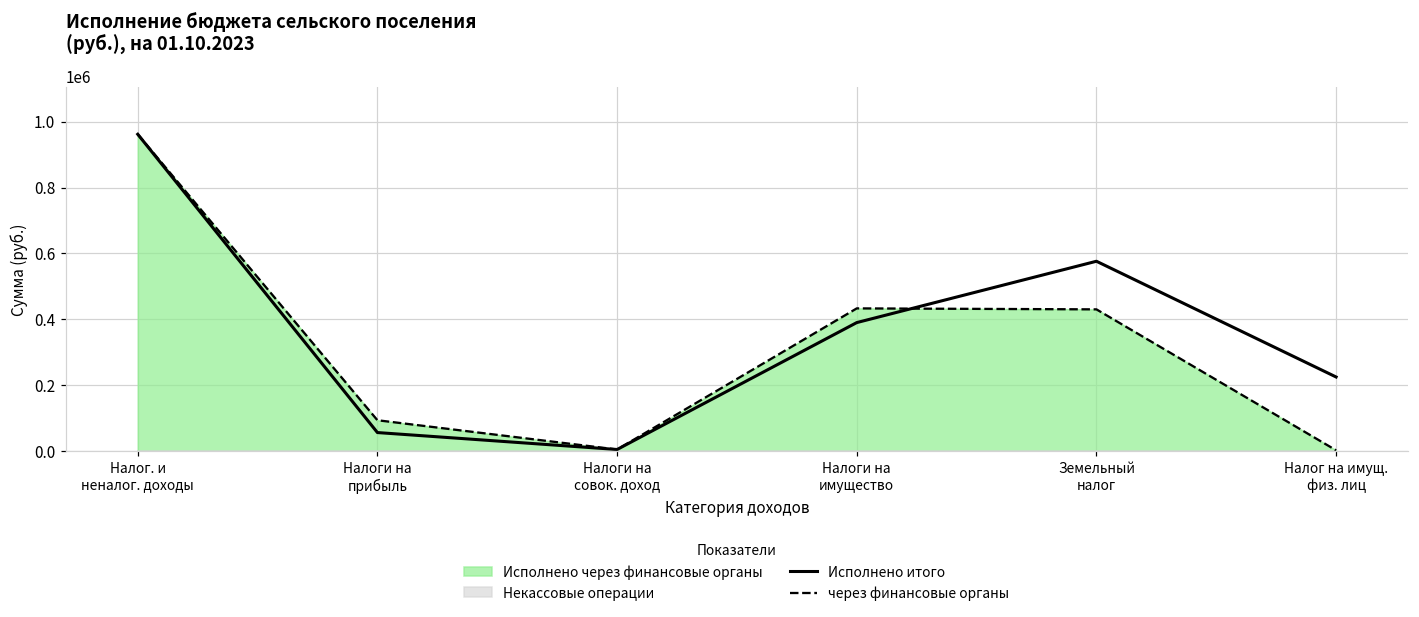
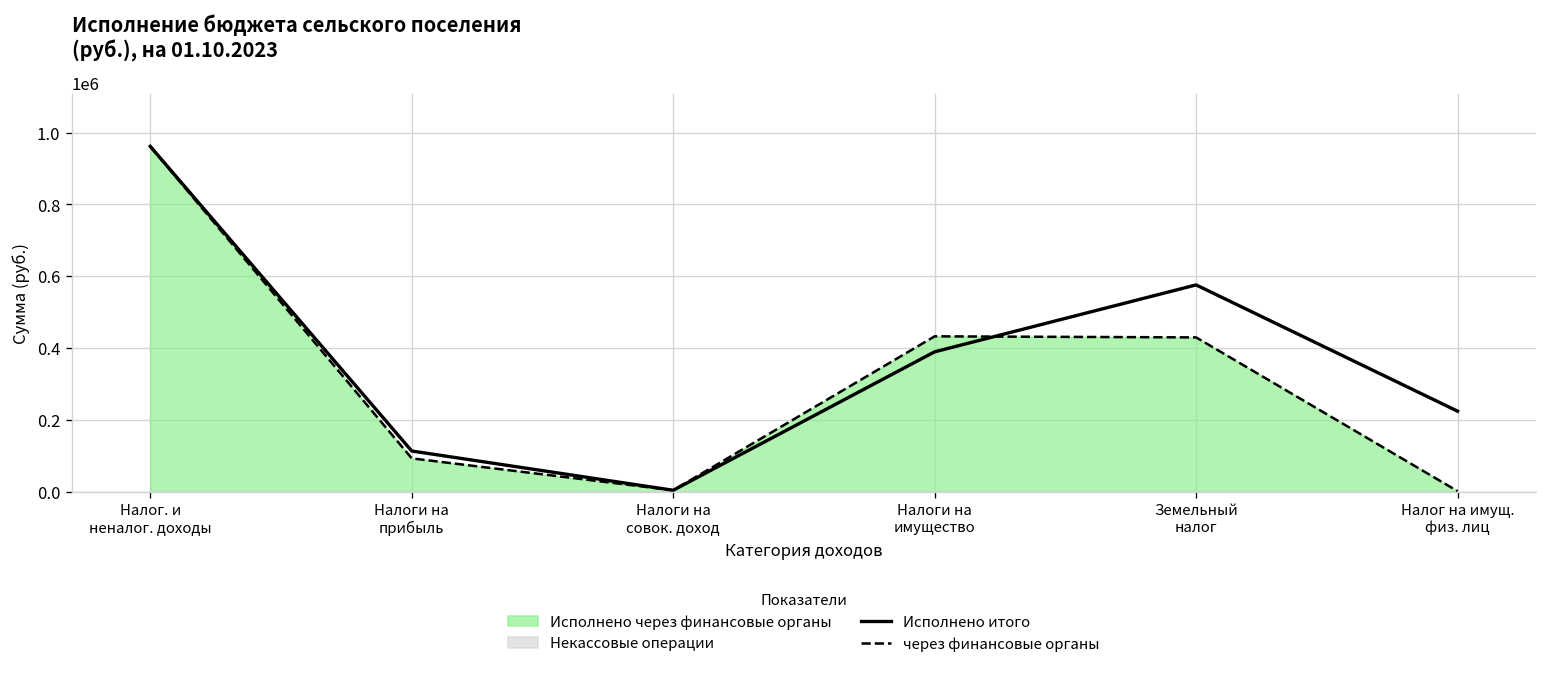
Исполнено итого, Налоги на прибыль: 60000 -> 110000
